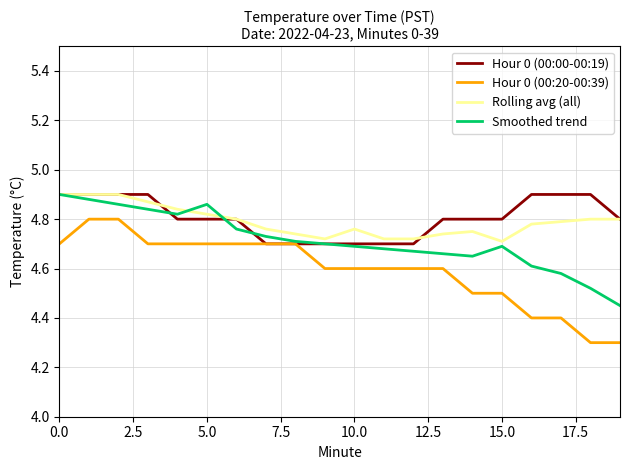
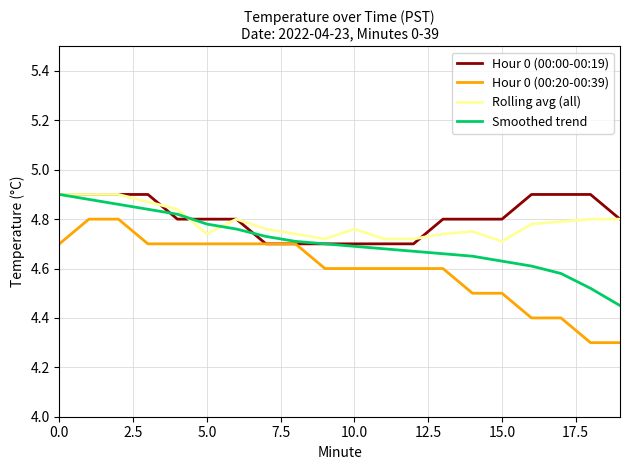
Rolling avg (all), 5.0: 4.82 -> 4.74
Smoothed trend, 5.0: 4.86 -> 4.78
Smoothed trend, 15.0: 4.69 -> 4.63
